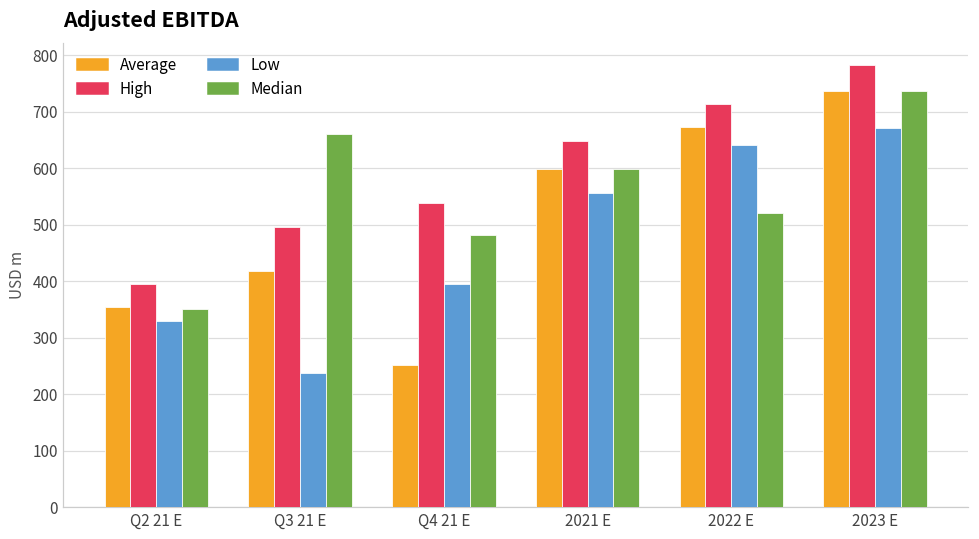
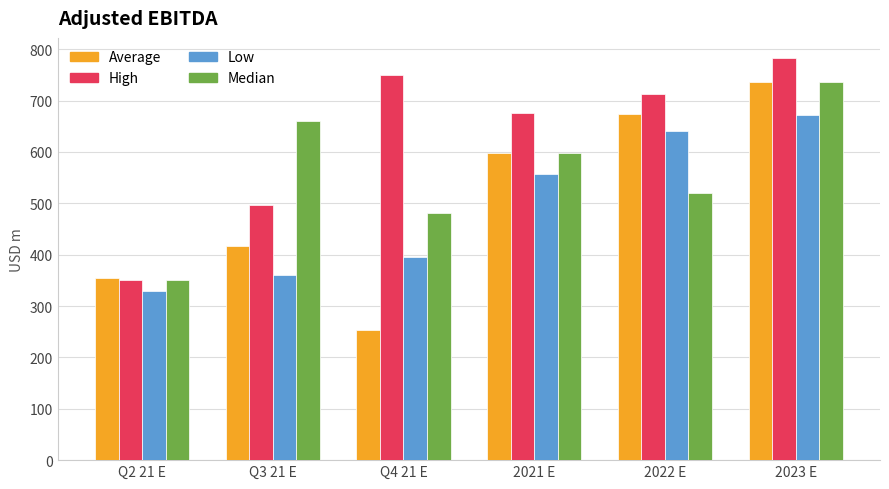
High, Q2 21 E: 400 -> 350
Low, Q3 21 E: 240 -> 360
High, Q4 21 E: 540 -> 750
High, 2021 E: 650 -> 680
